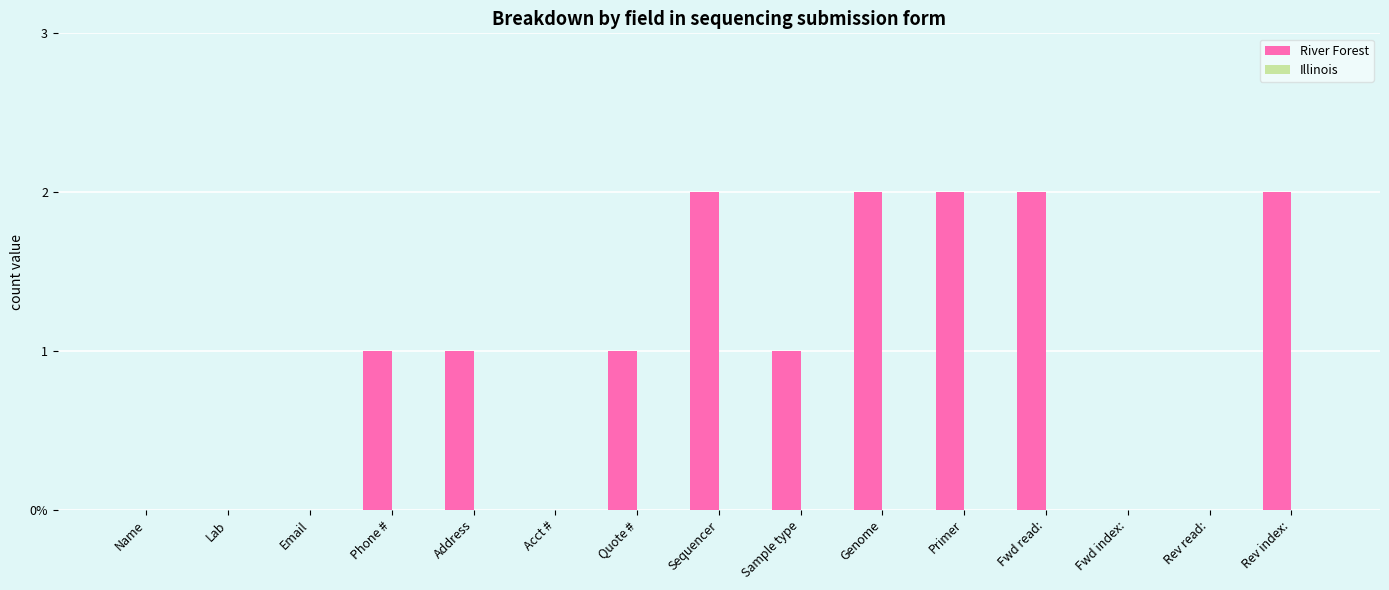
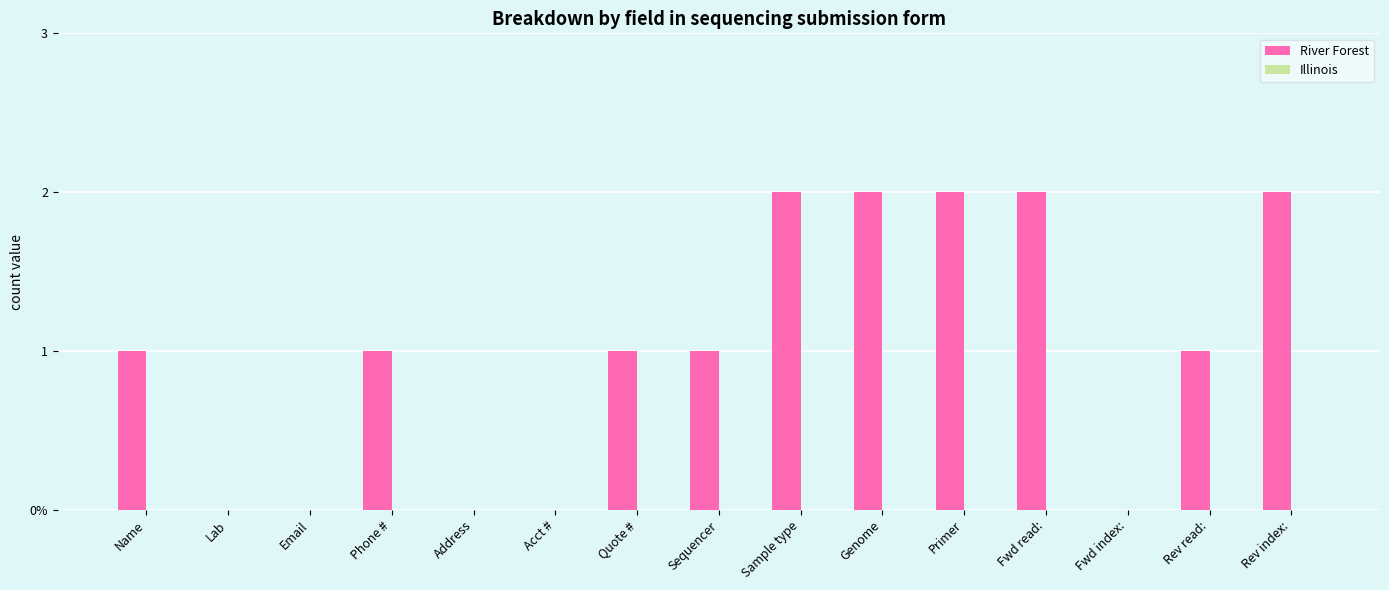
River Forest, Name: 0 -> 1
River Forest, Address: 1 -> 0
River Forest, Sequencer: 2 -> 1
River Forest, Sample type: 1 -> 2
River Forest, Rev read:: 0 -> 1
